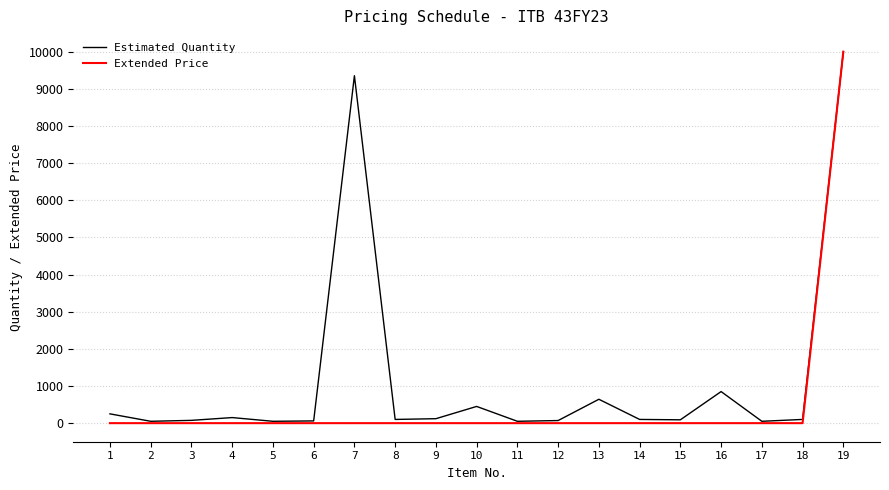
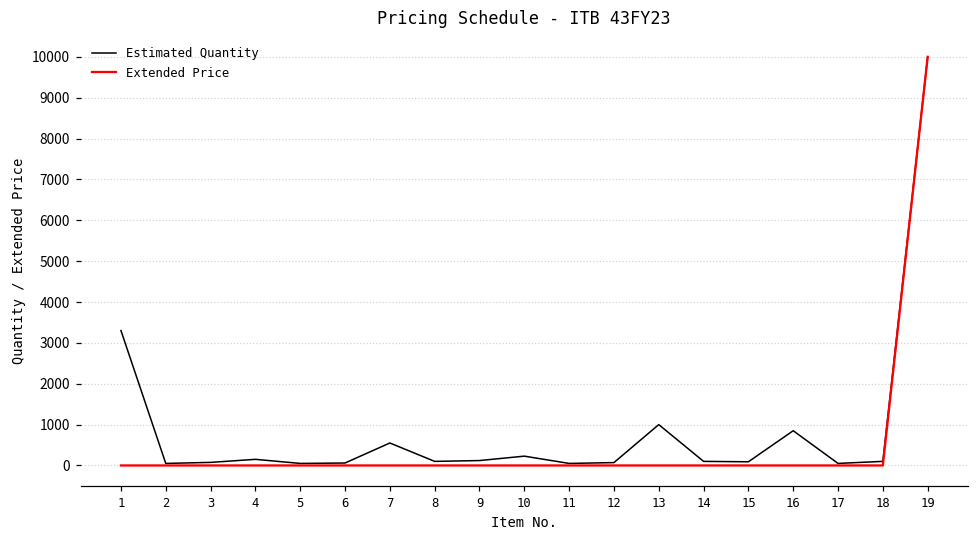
Estimated Quantity, 1: 300 -> 3300
Estimated Quantity, 7: 9400 -> 600
Estimated Quantity, 10: 500 -> 200
Estimated Quantity, 13: 600 -> 1000
